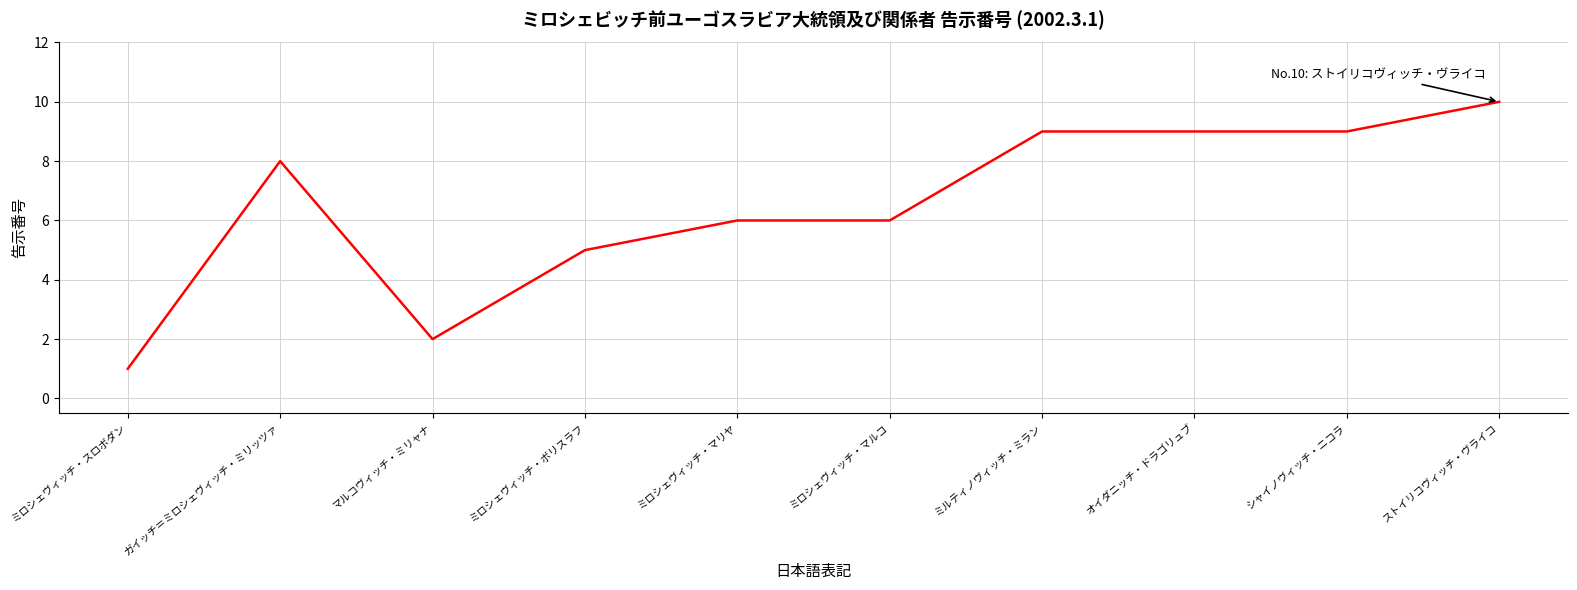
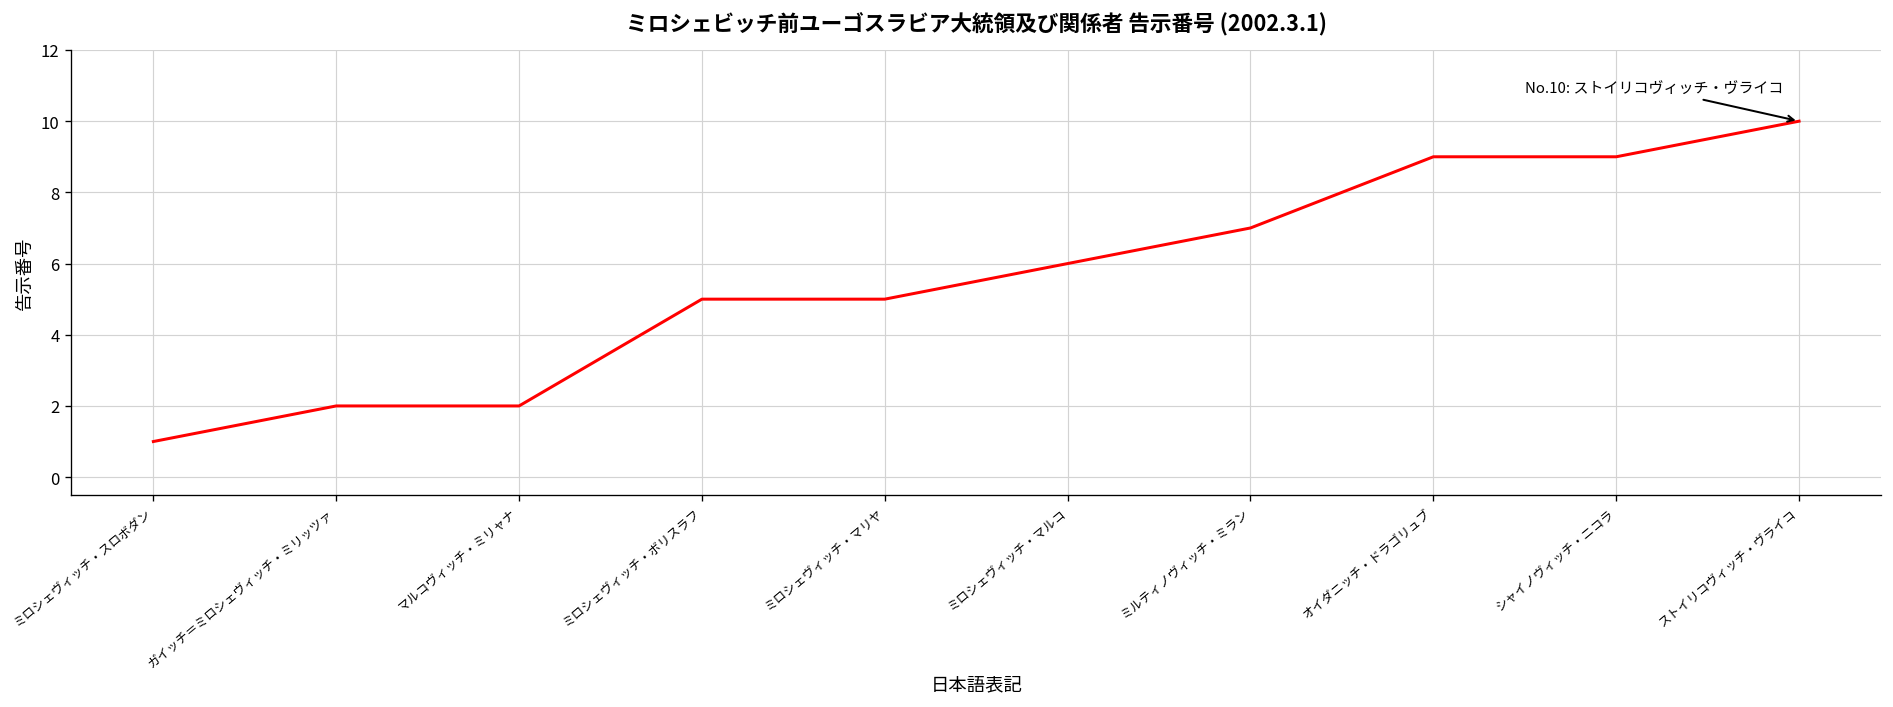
ガイッチ＝ミロシェヴィッチ・ミリッツァ: 8 -> 2
ミロシェヴィッチ・マリヤ: 6 -> 5
ミルティノヴィッチ・ミラン: 9 -> 7
